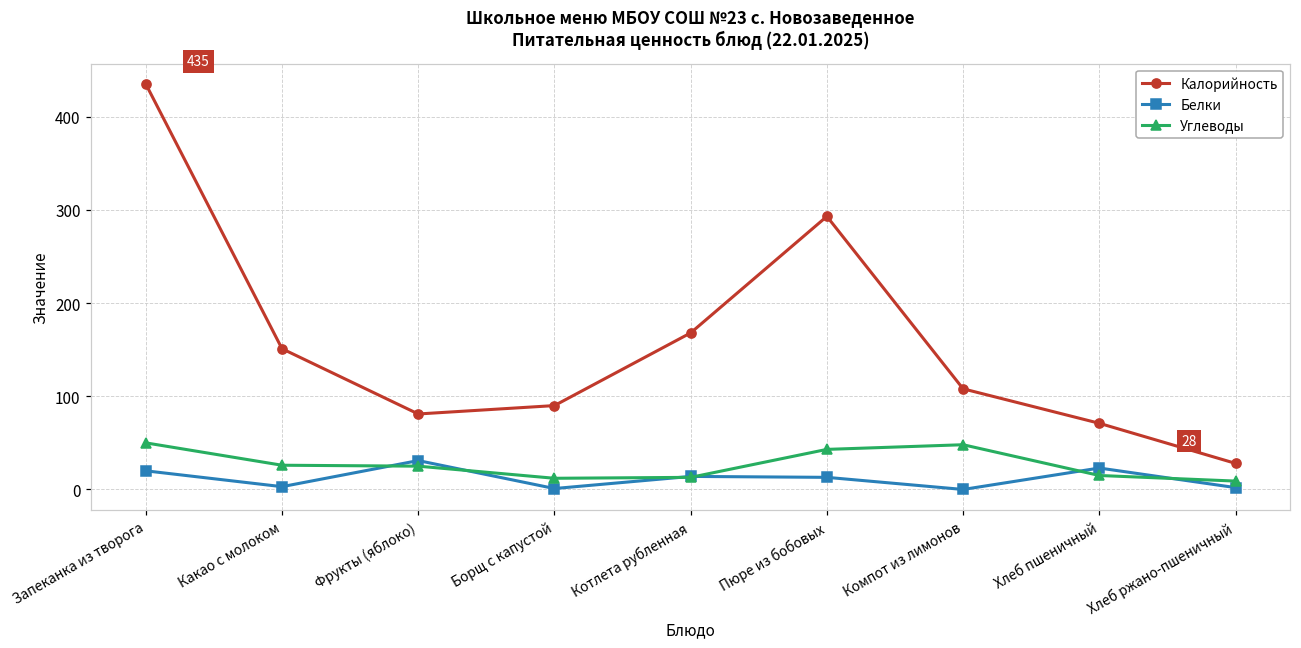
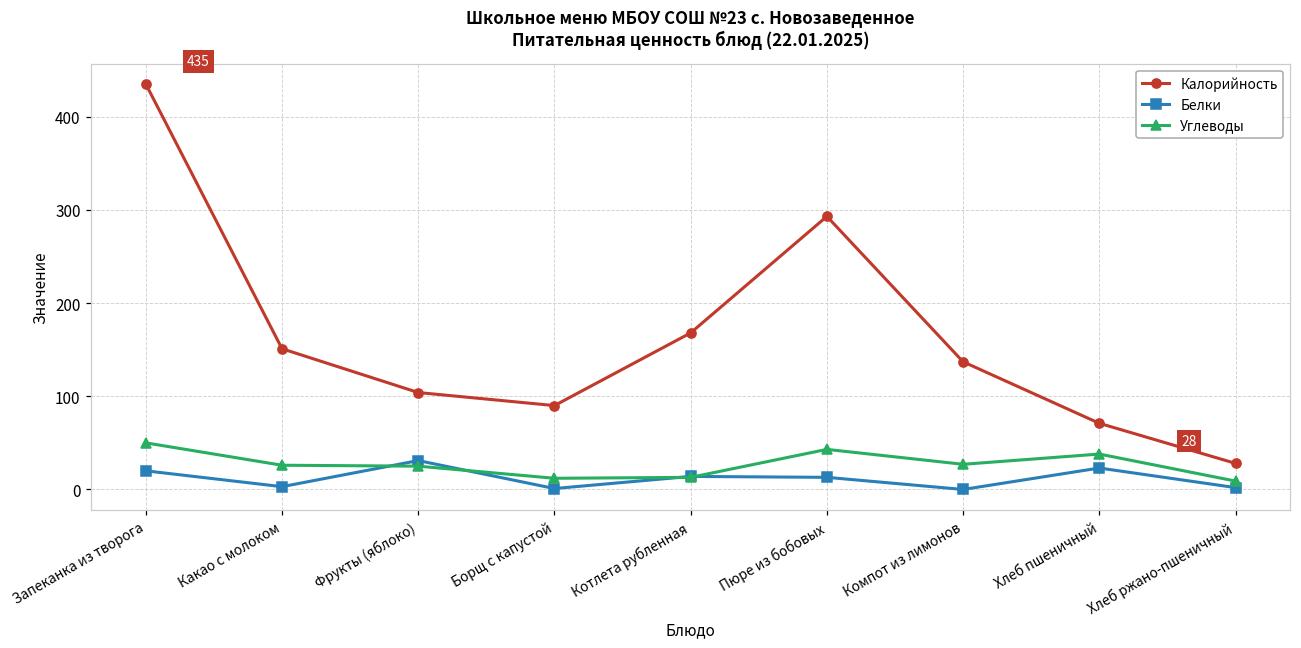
Калорийность, Фрукты (яблоко): 80 -> 100
Калорийность, Компот из лимонов: 110 -> 140
Углеводы, Компот из лимонов: 50 -> 30
Углеводы, Хлеб пшеничный: 20 -> 40
